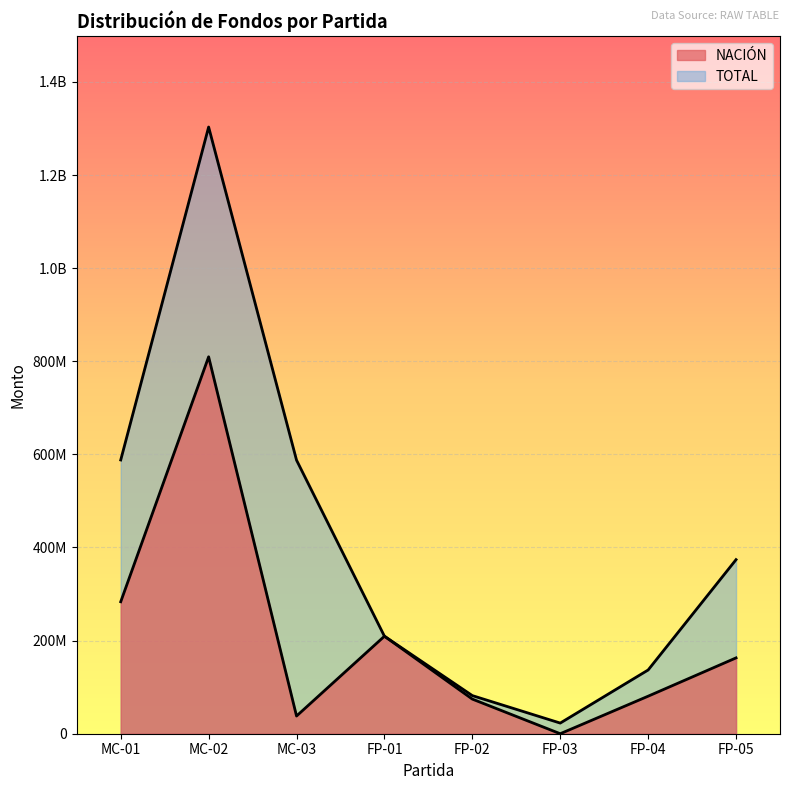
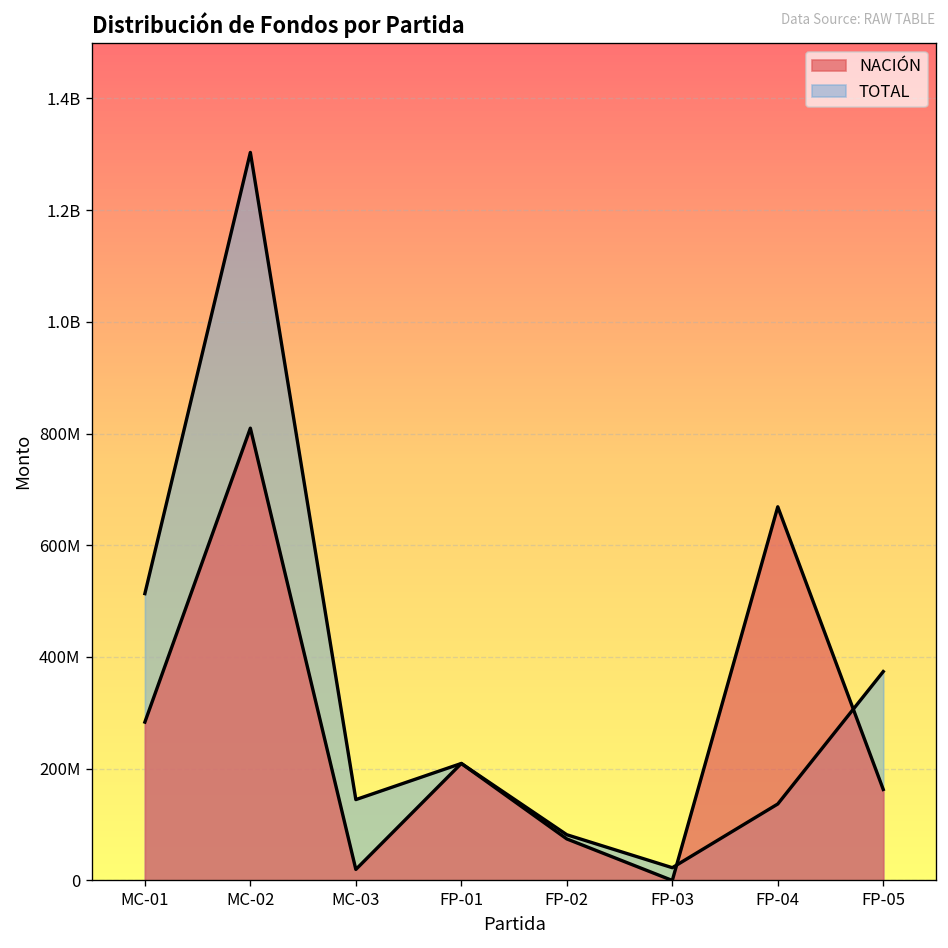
TOTAL, MC-01: 590000000 -> 510000000
NACIÓN, MC-03: 40000000 -> 20000000
TOTAL, MC-03: 590000000 -> 140000000
NACIÓN, FP-04: 80000000 -> 670000000
